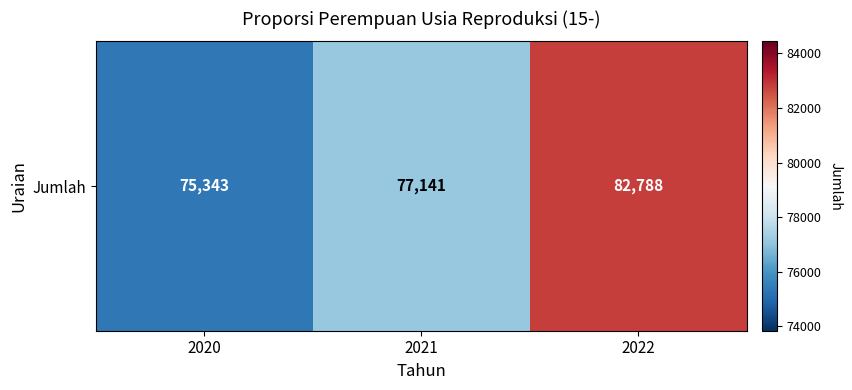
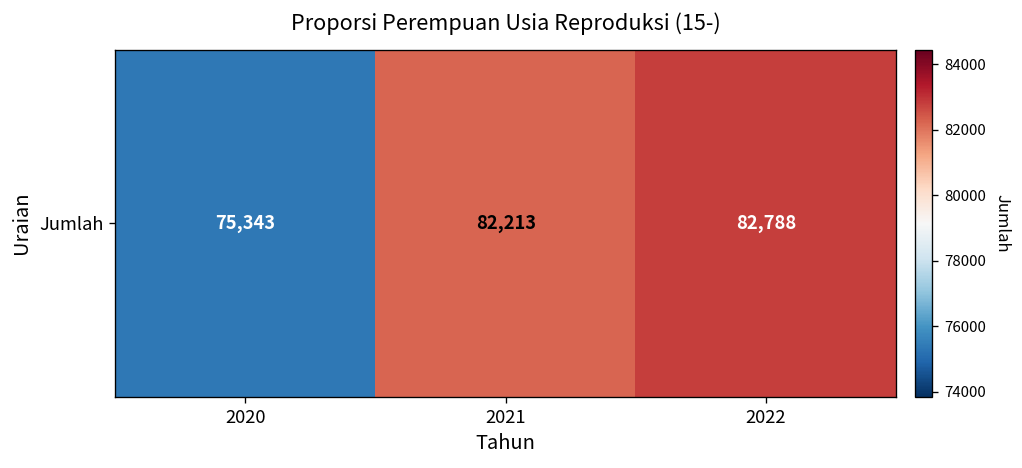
Jumlah, 2021: 77,141 -> 82,213
